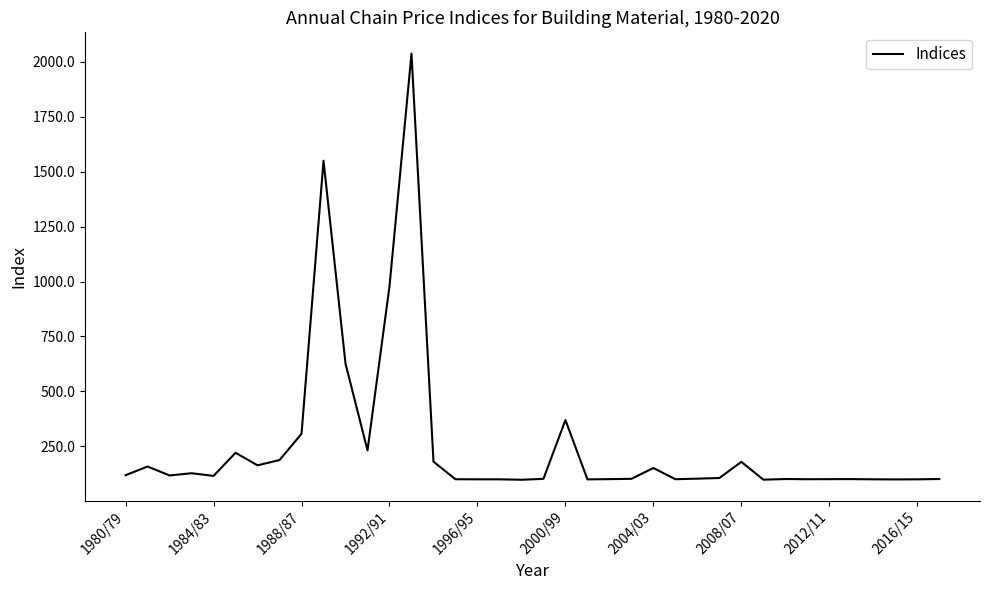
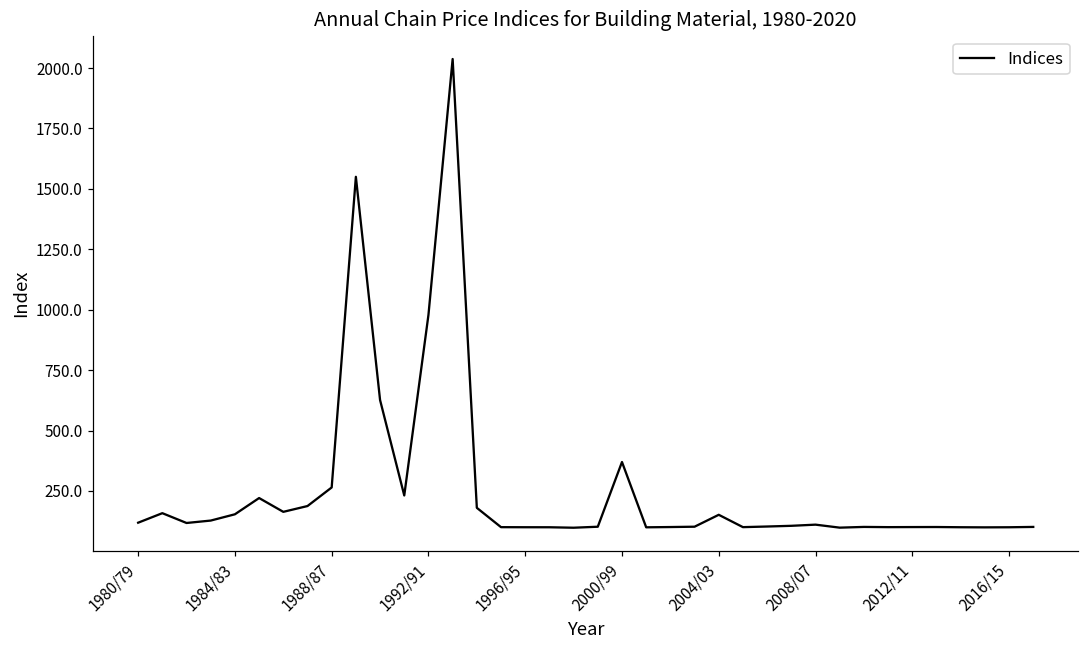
1984/83: 120 -> 150
1988/87: 310 -> 260
2008/07: 180 -> 110
